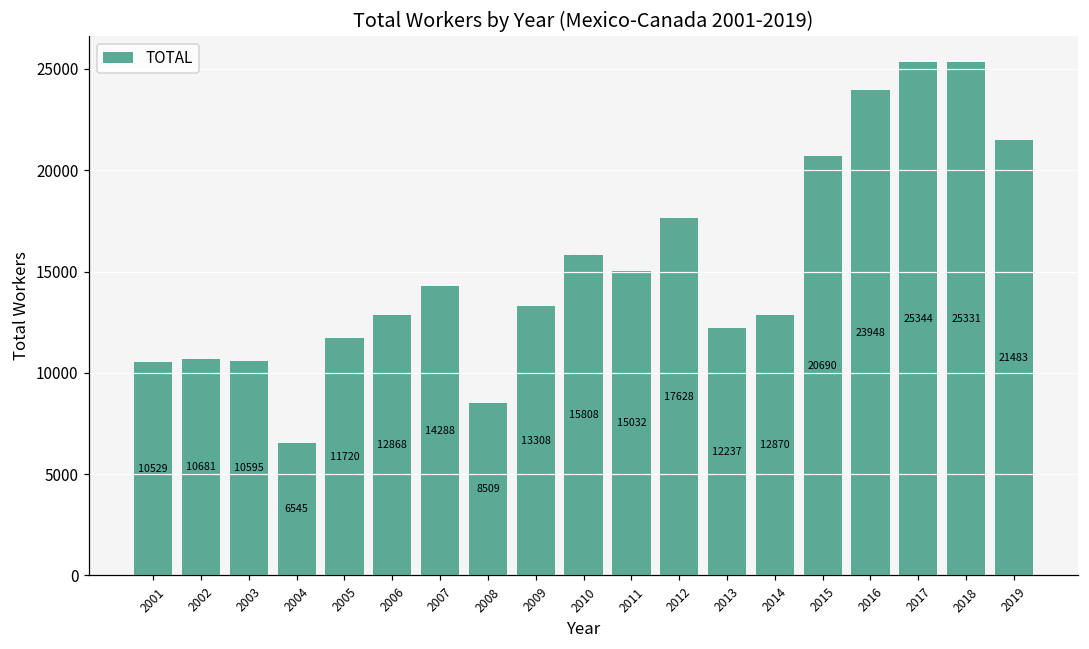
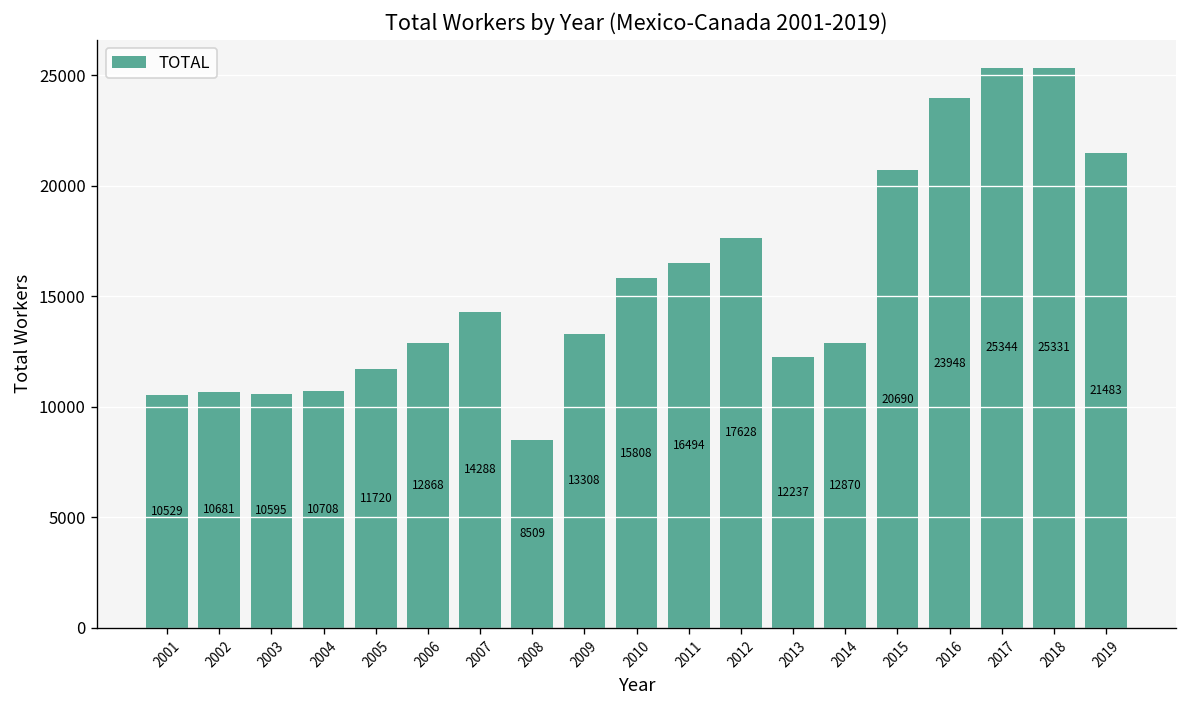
2004: 6545 -> 10708
2011: 15032 -> 16494
